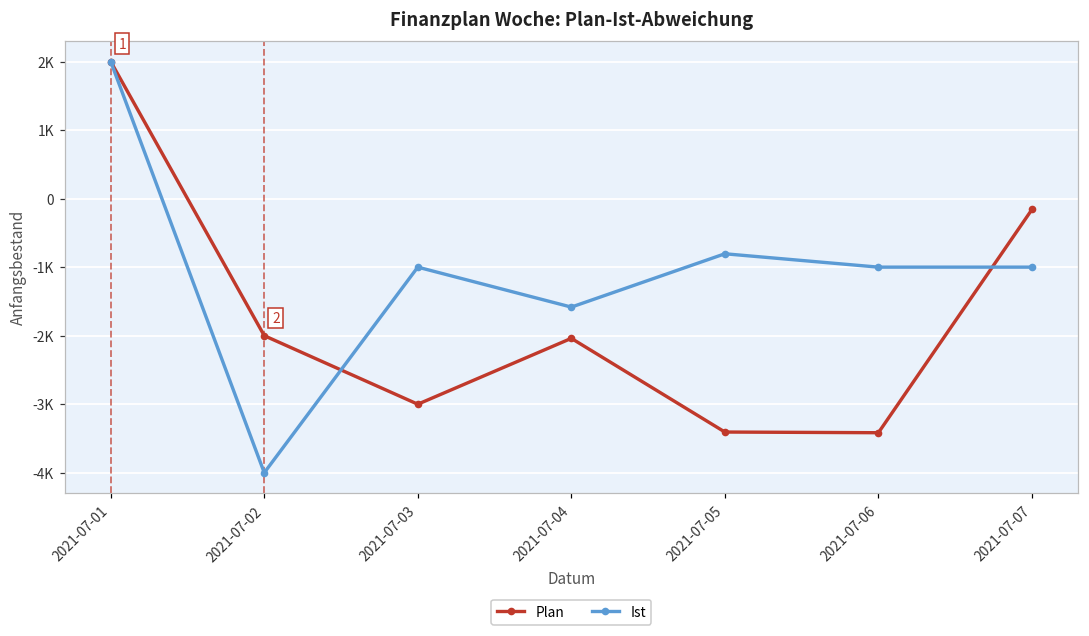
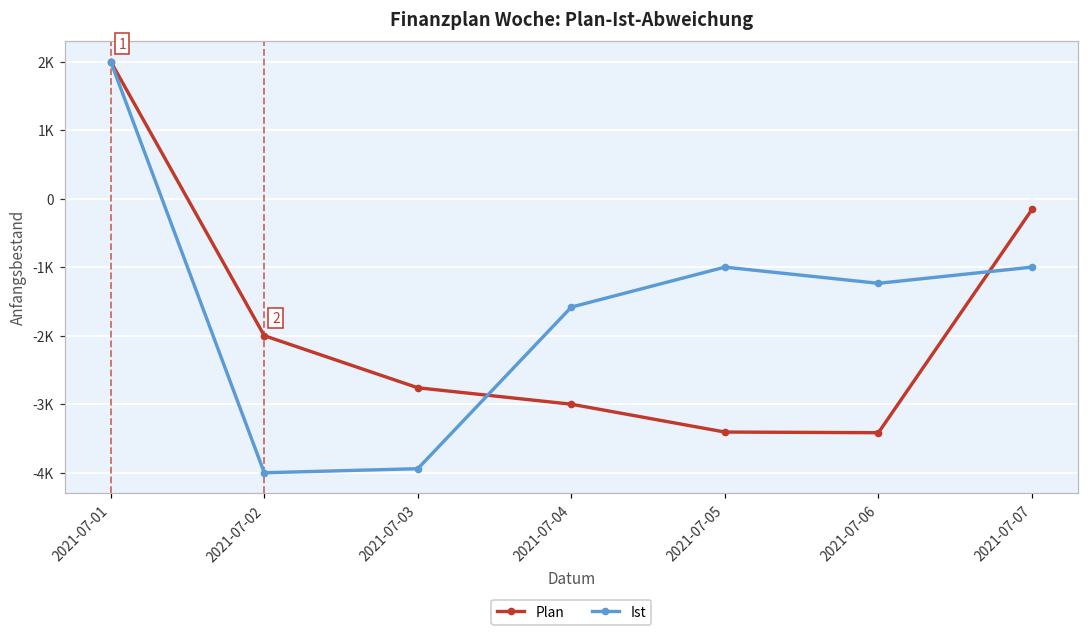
Plan, 2021-07-03: -3000 -> -2800
Ist, 2021-07-03: -1000 -> -3900
Plan, 2021-07-04: -2000 -> -3000
Ist, 2021-07-05: -800 -> -1000
Ist, 2021-07-06: -1000 -> -1200
